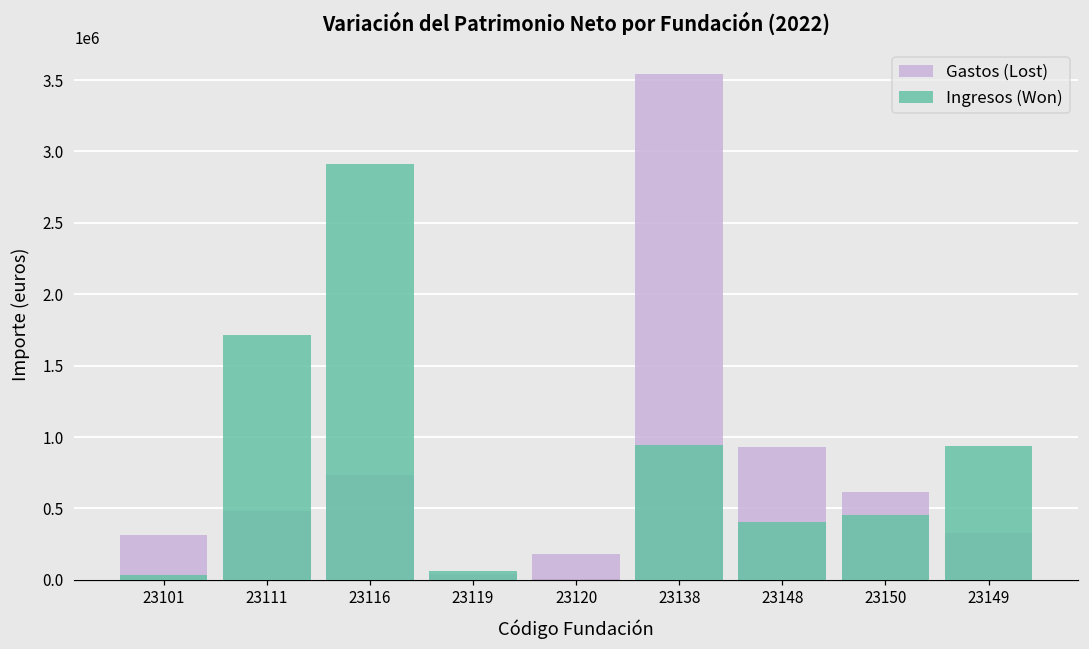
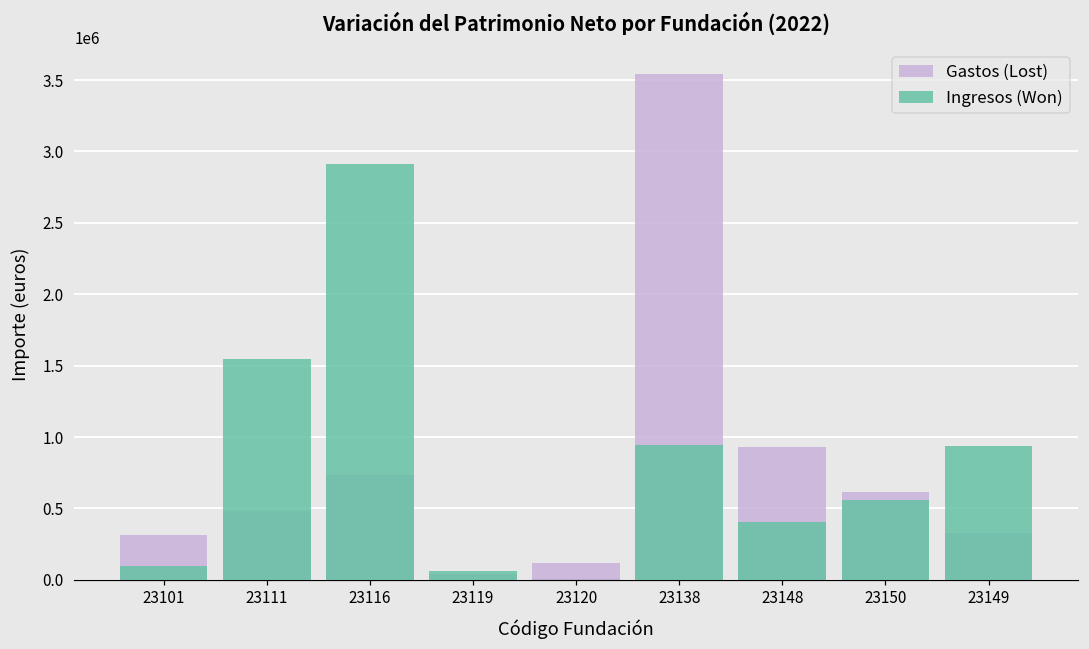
Ingresos (Won), 23101: 30000 -> 100000
Ingresos (Won), 23111: 1710000 -> 1550000
Gastos (Lost), 23120: 180000 -> 120000
Ingresos (Won), 23150: 460000 -> 560000
